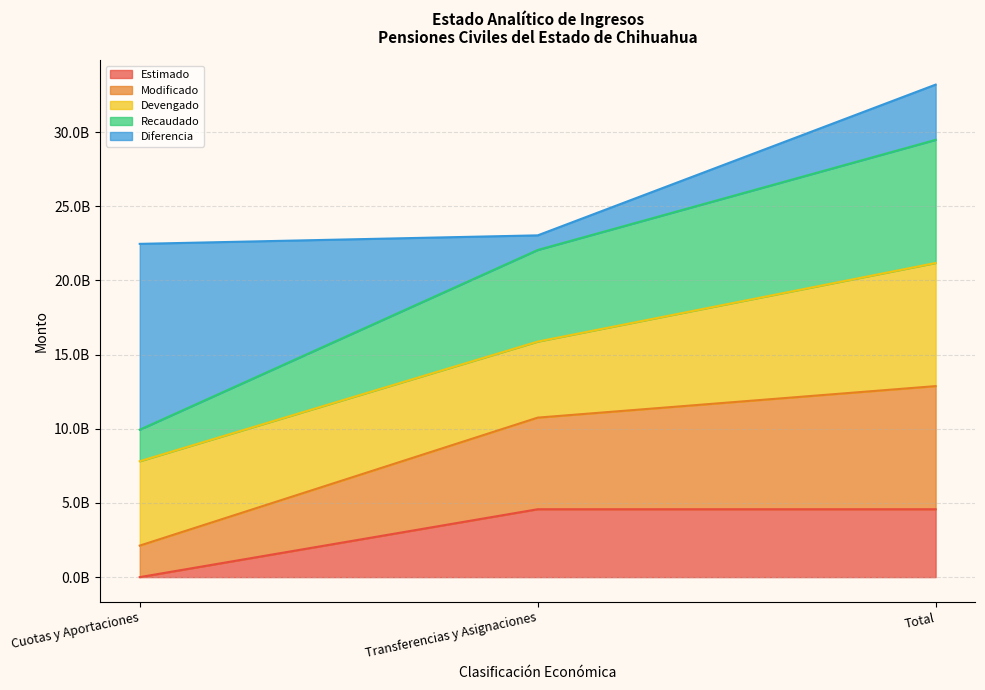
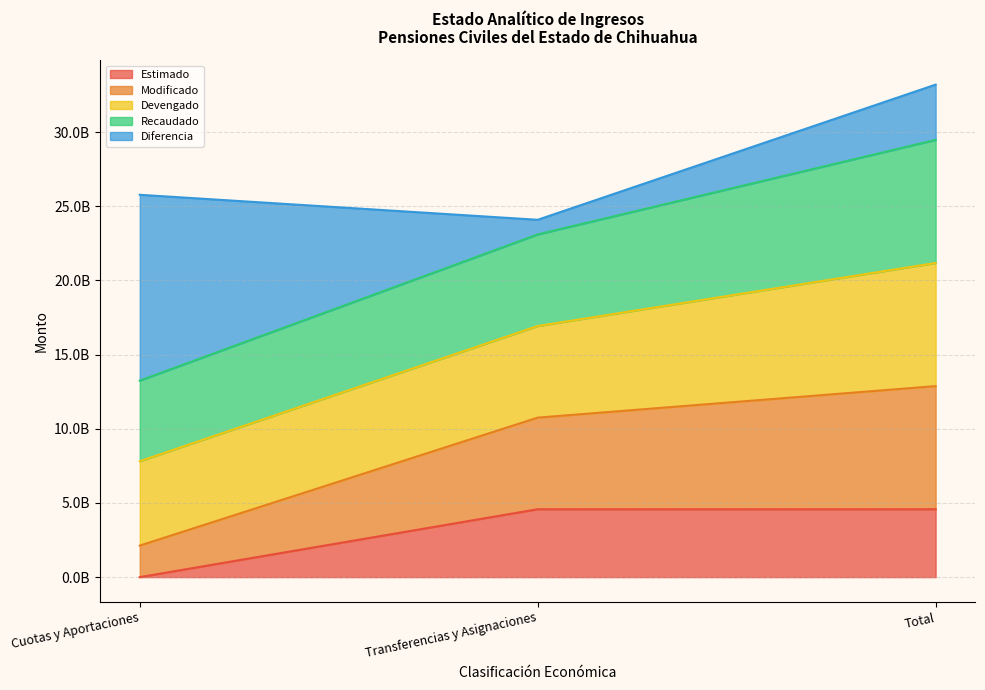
Recaudado, Cuotas y Aportaciones: 2100000000 -> 5400000000
Devengado, Transferencias y Asignaciones: 5100000000 -> 6200000000
